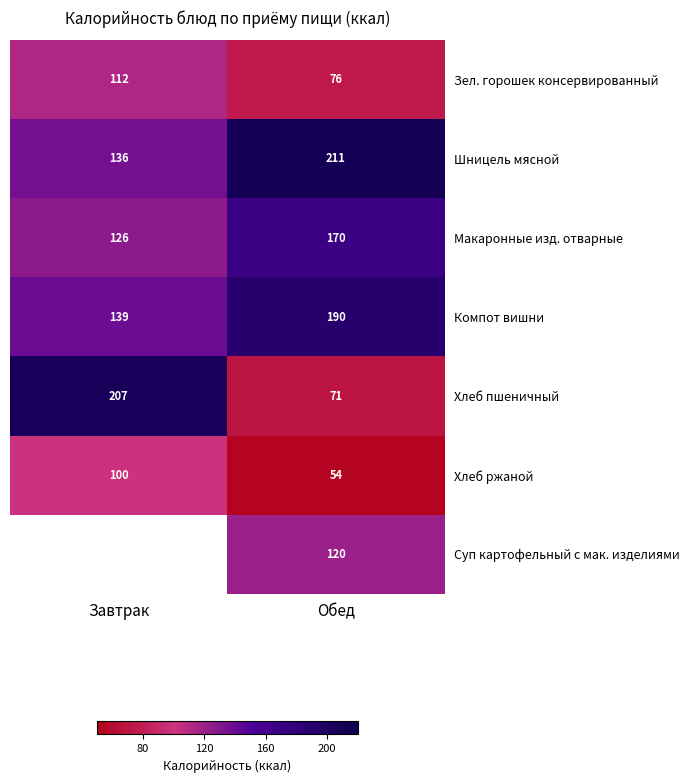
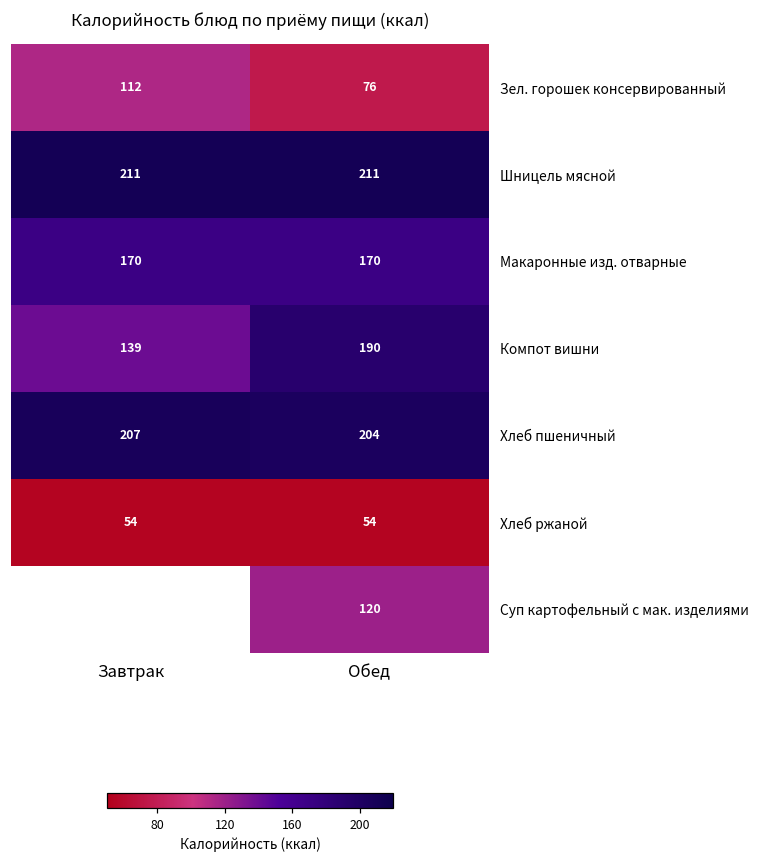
Шницель мясной, Завтрак: 136 -> 211
Макаронные изд. отварные, Завтрак: 126 -> 170
Хлеб пшеничный, Обед: 71 -> 204
Хлеб ржаной, Завтрак: 100 -> 54
